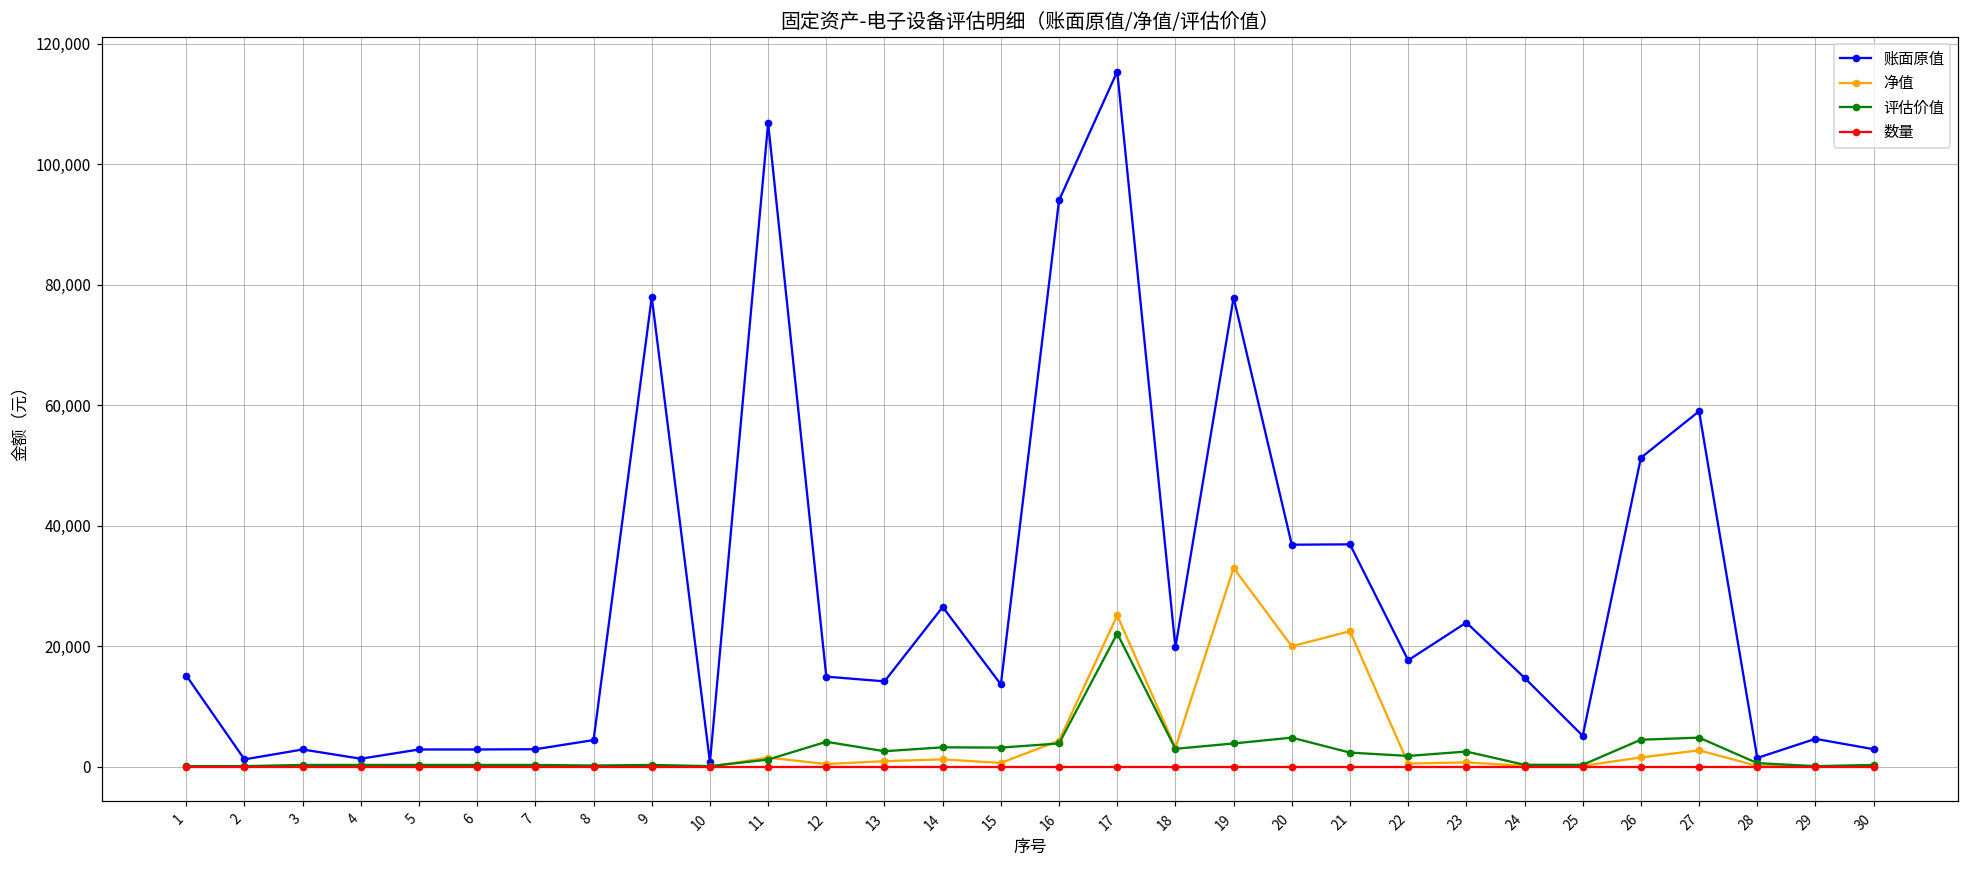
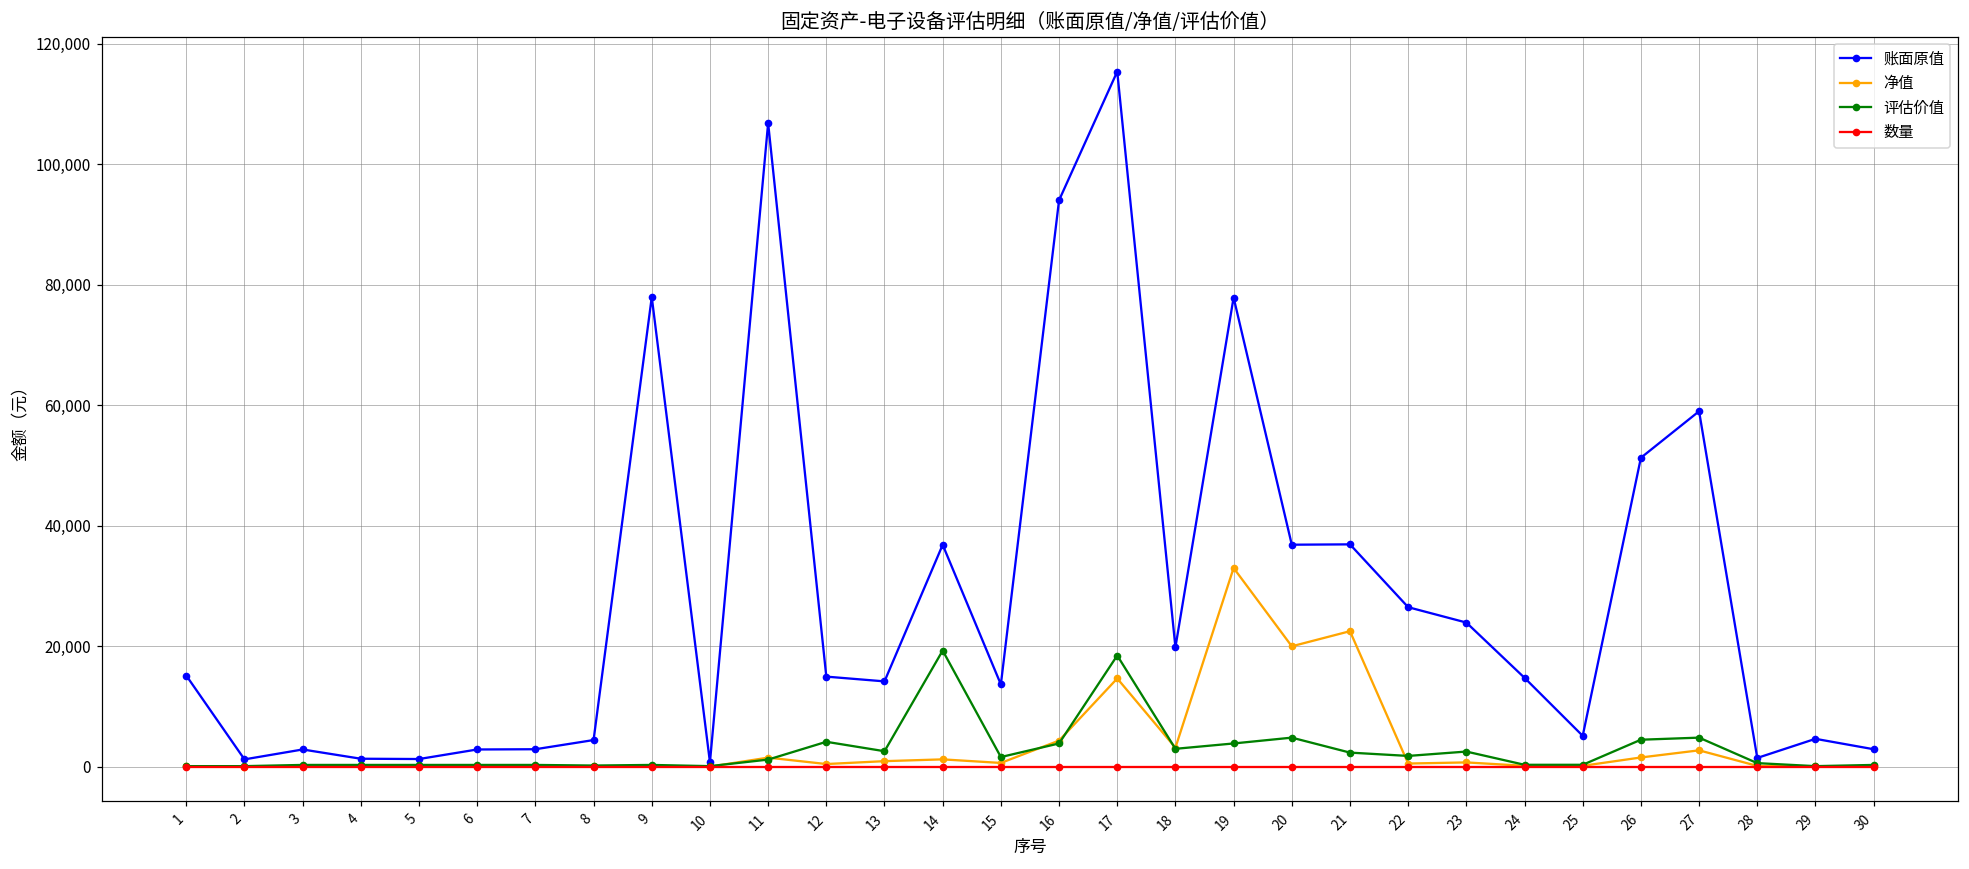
账面原值, 5: 3,000 -> 1,000
账面原值, 14: 27,000 -> 37,000
评估价值, 14: 3,000 -> 19,000
评估价值, 15: 3,000 -> 2,000
净值, 17: 25,000 -> 15,000
评估价值, 17: 22,000 -> 18,000
账面原值, 22: 18,000 -> 26,000
